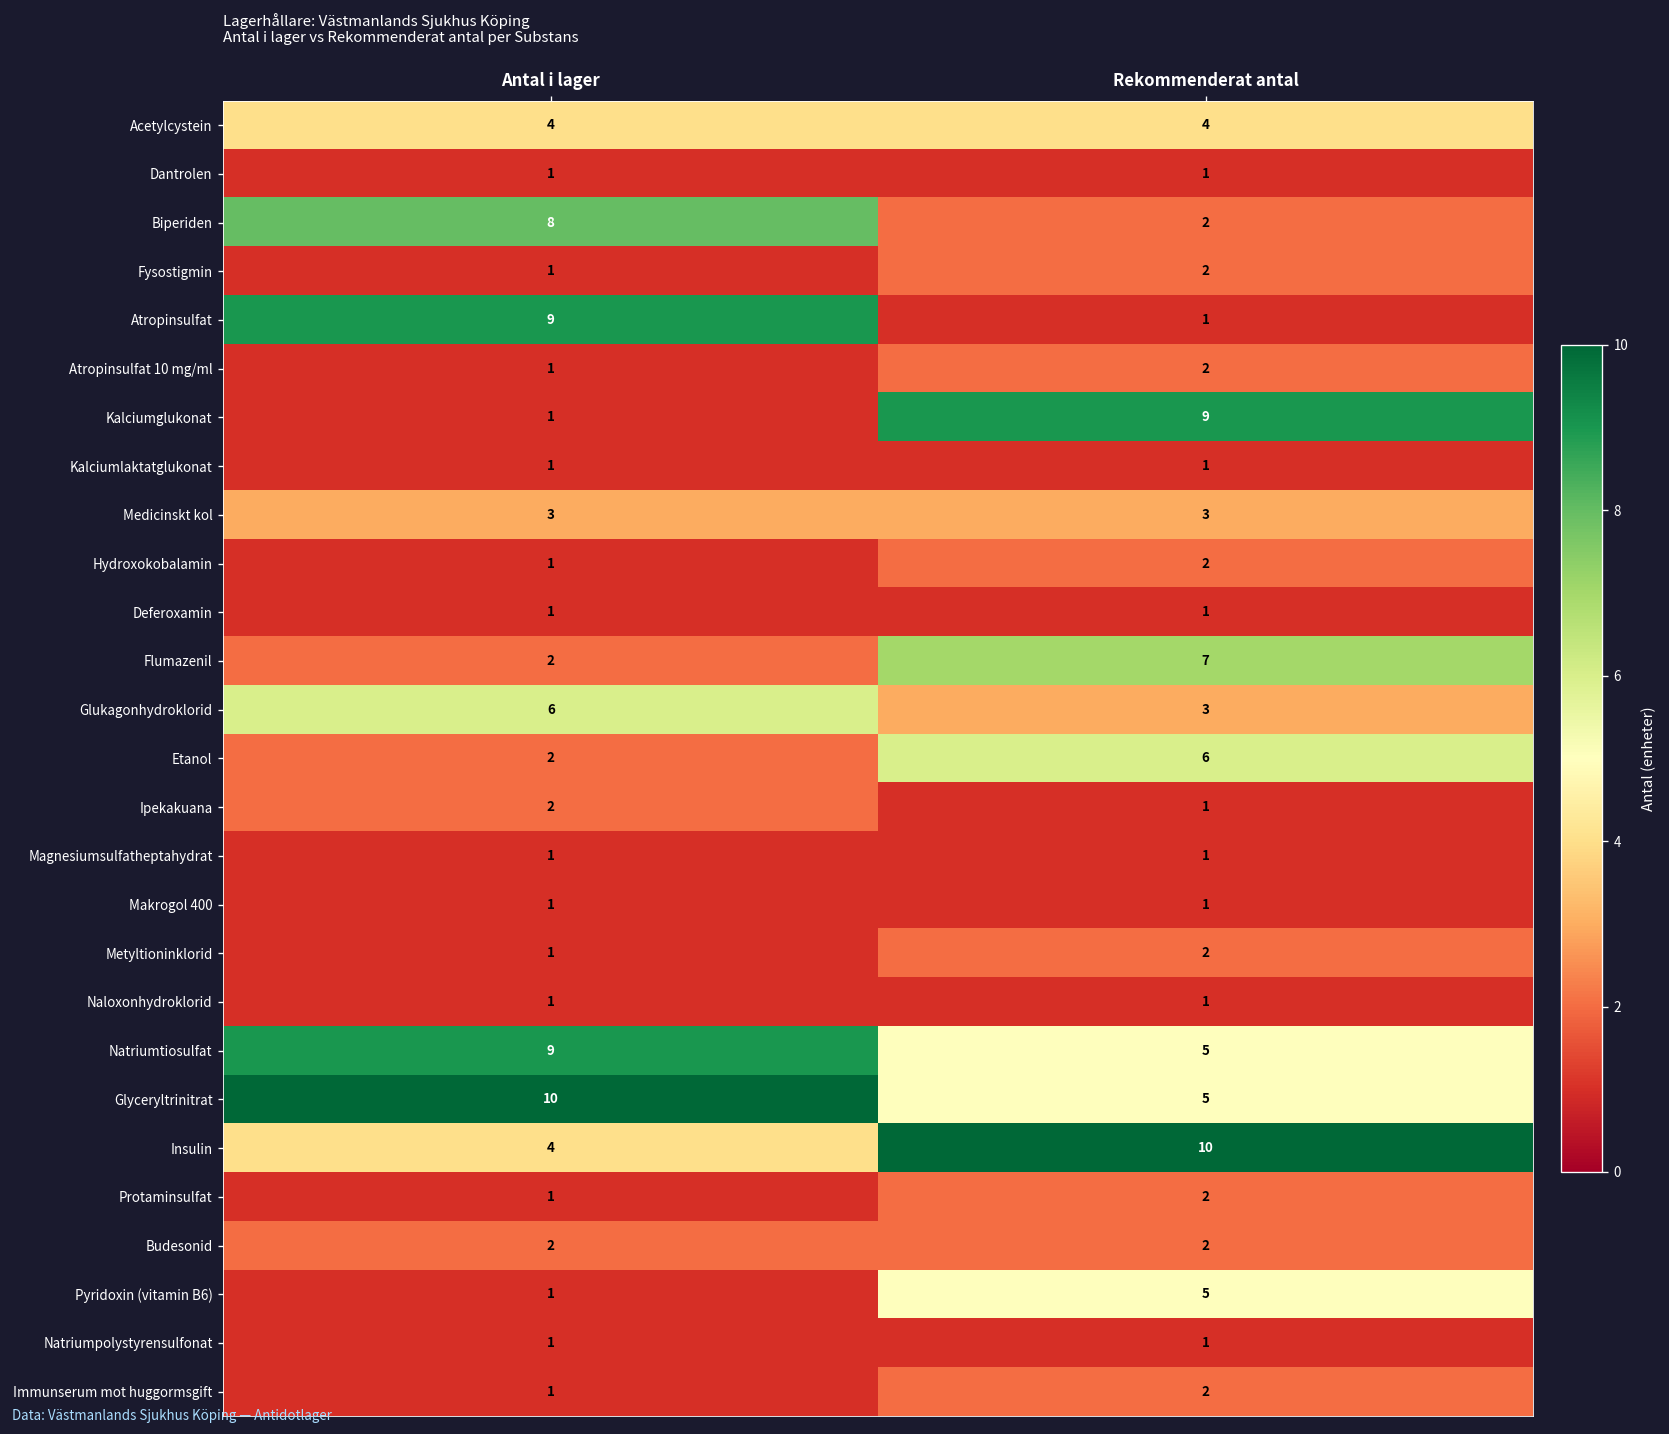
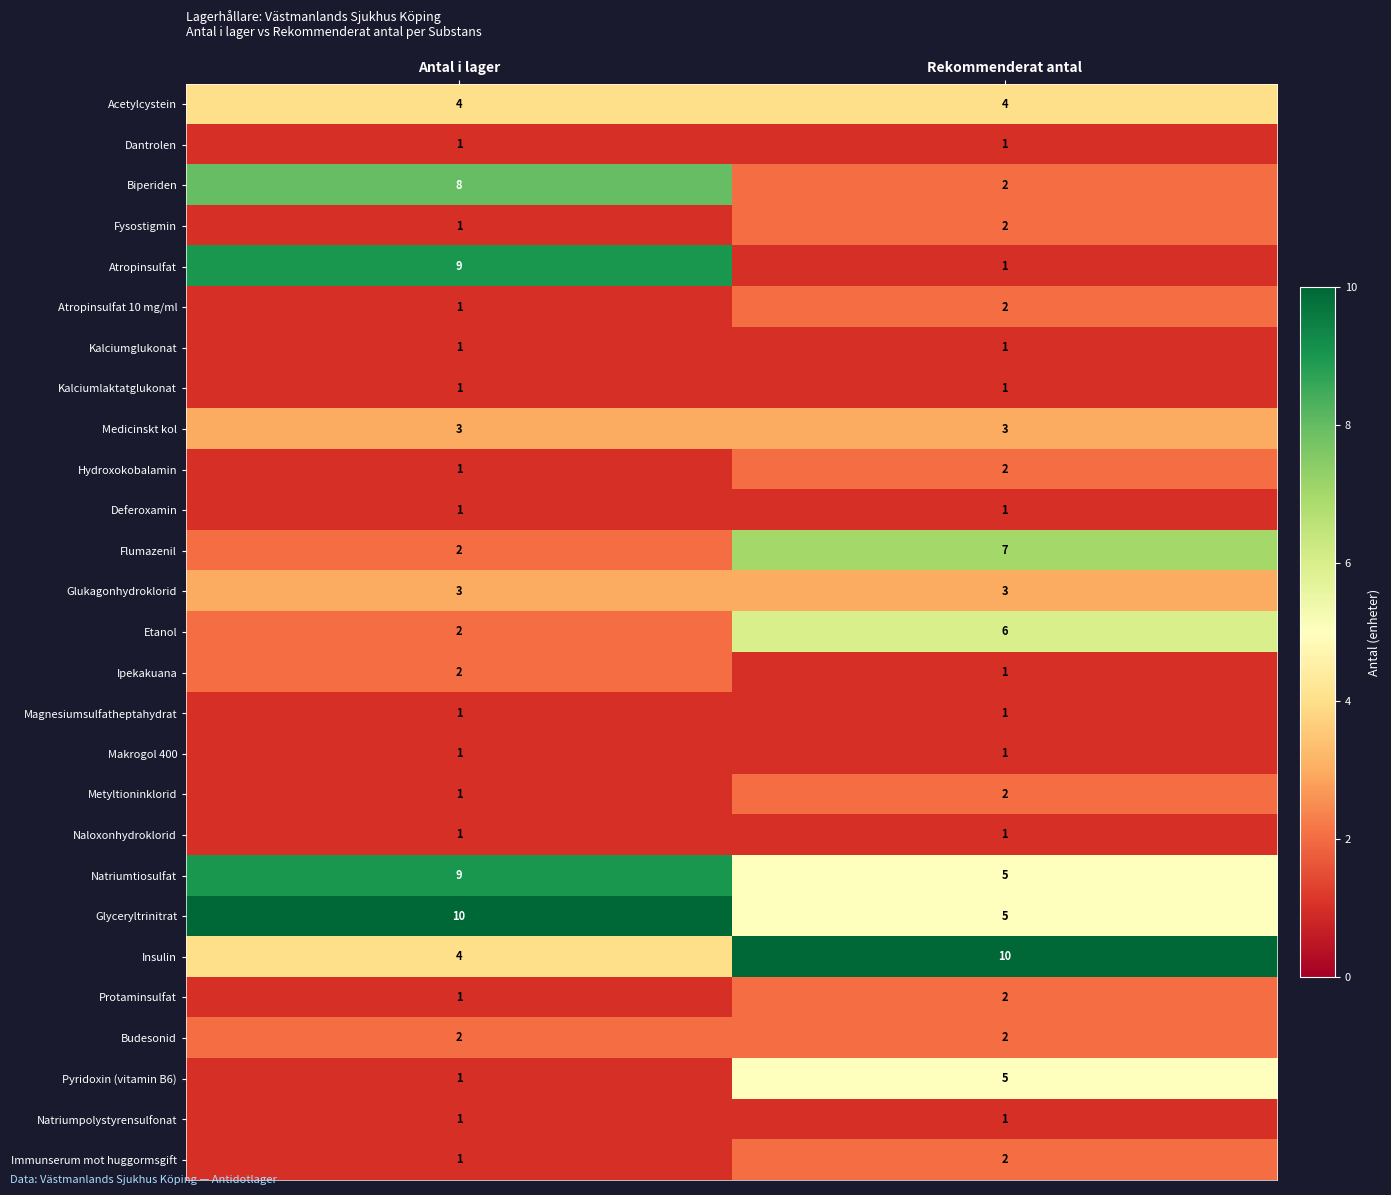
Kalciumglukonat, Rekommenderat antal: 9 -> 1
Glukagonhydroklorid, Antal i lager: 6 -> 3
